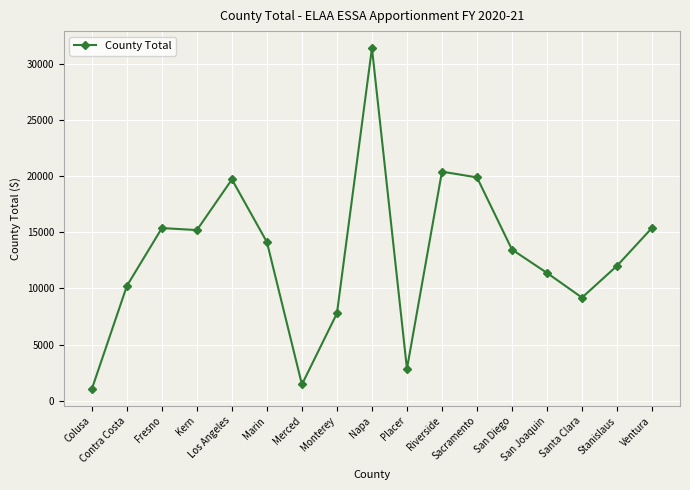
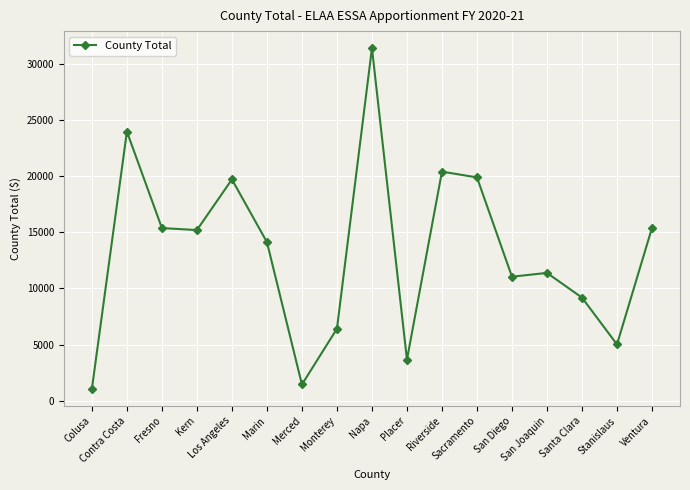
Contra Costa: 10200 -> 24000
Monterey: 7800 -> 6400
Placer: 2800 -> 3700
San Diego: 13500 -> 11000
Stanislaus: 12000 -> 5000
